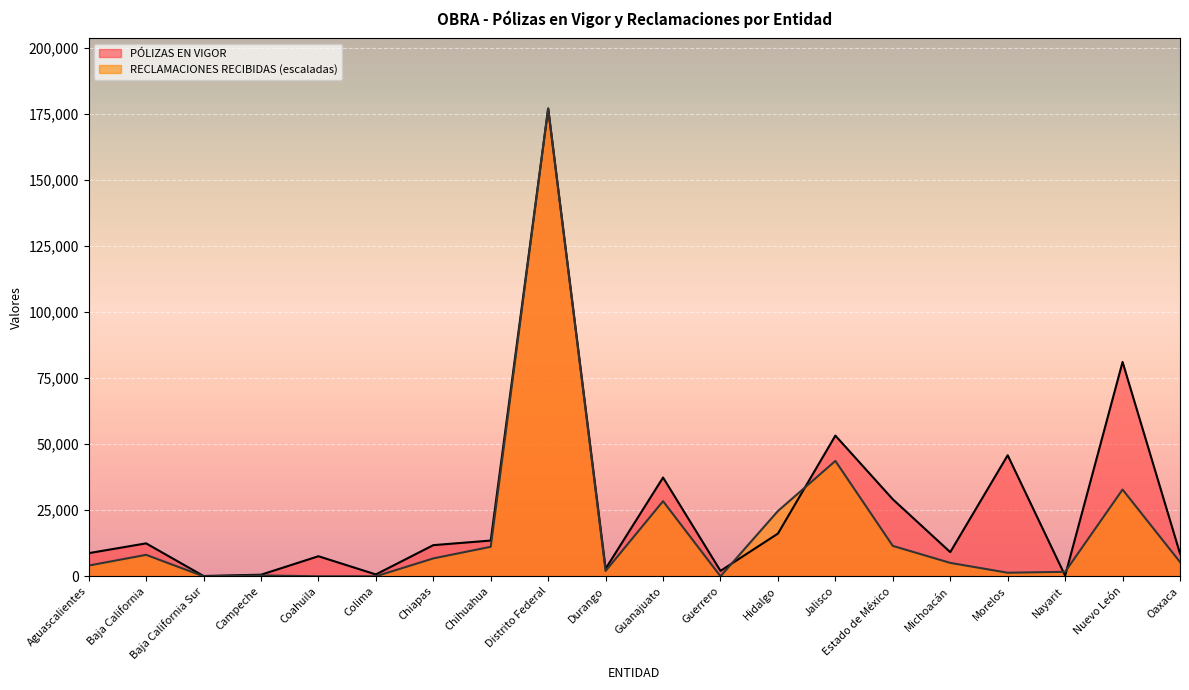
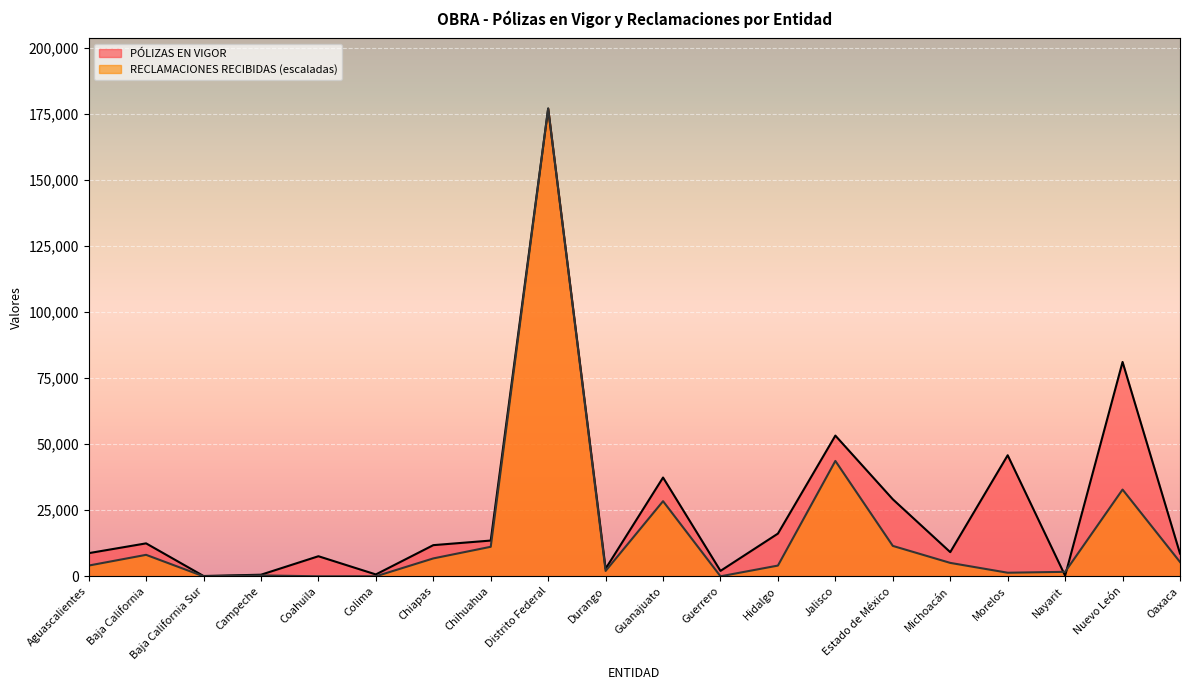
RECLAMACIONES RECIBIDAS (escaladas), Hidalgo: 25,000 -> 4,000
